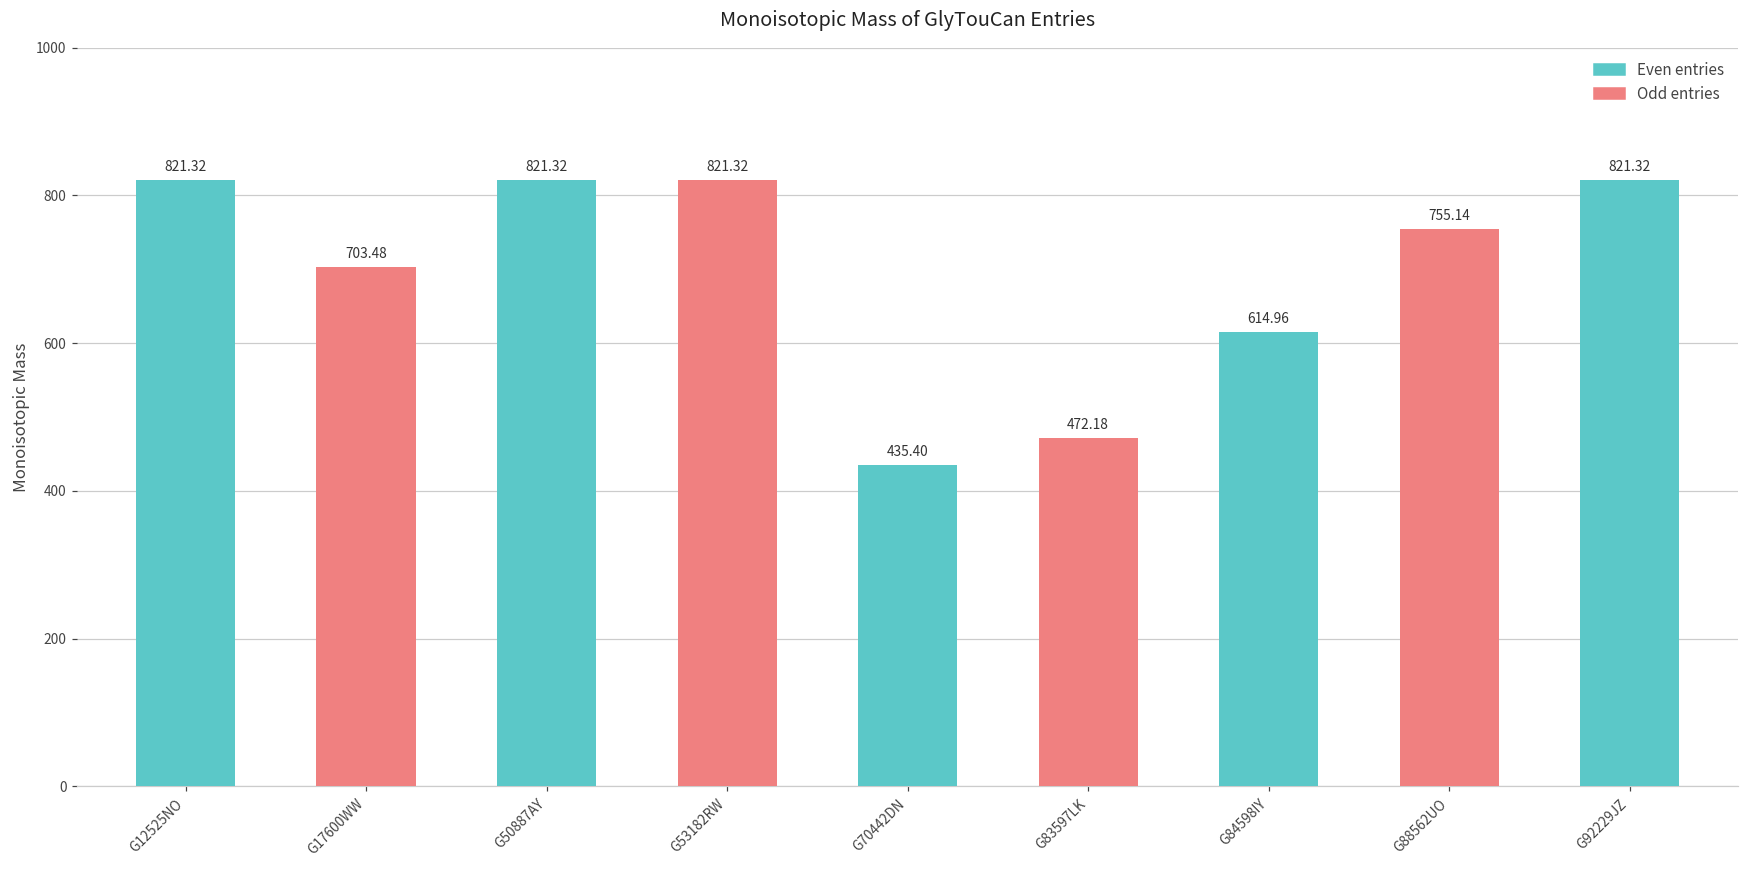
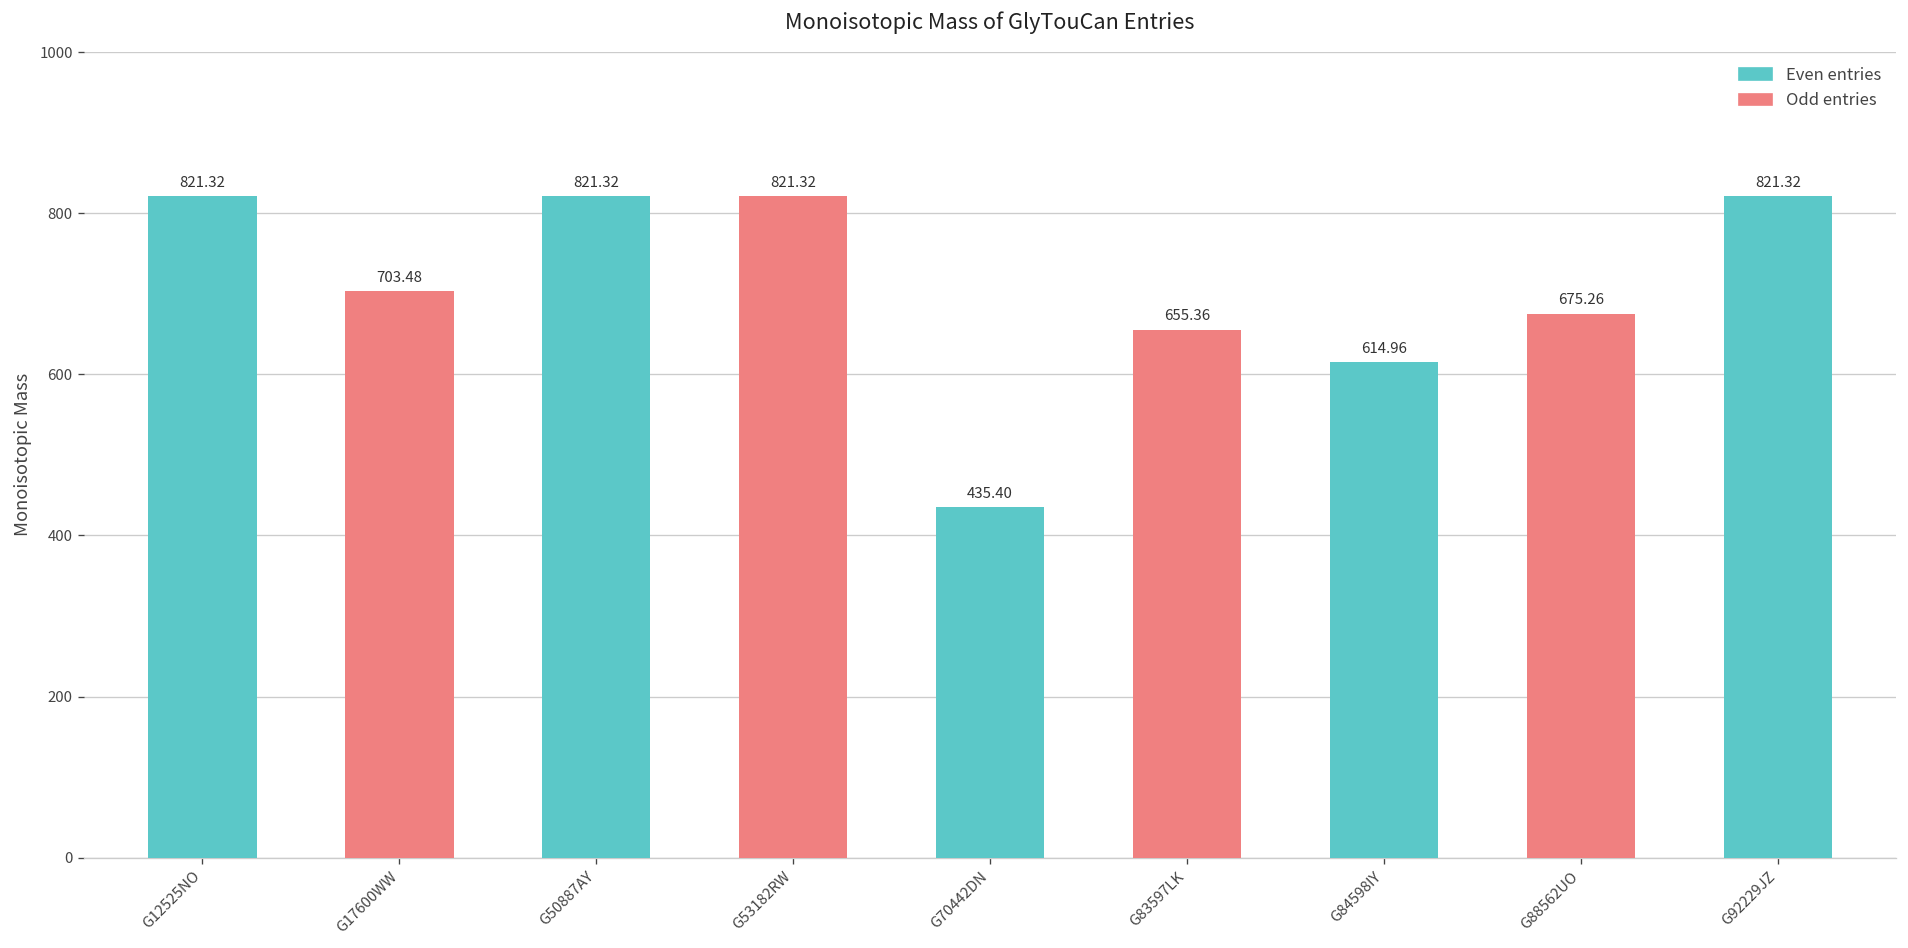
Odd entries, G83597LK: 472.18 -> 655.36
Odd entries, G88562UO: 755.14 -> 675.26
